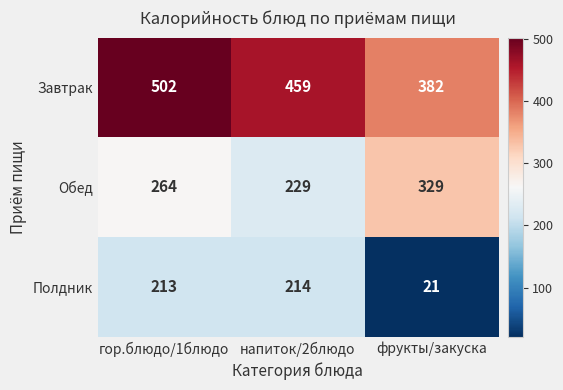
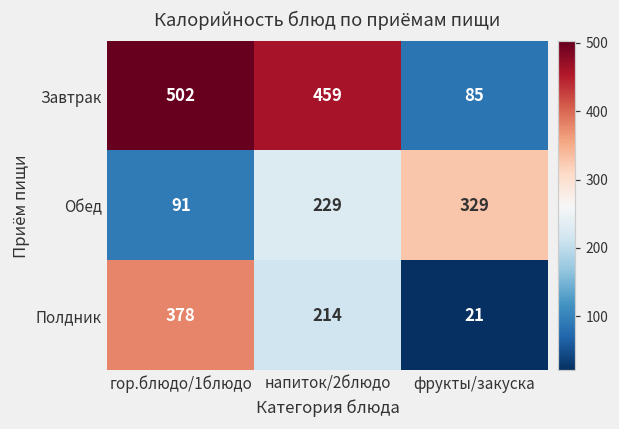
Завтрак, фрукты/закуска: 382 -> 85
Обед, гор.блюдо/1блюдо: 264 -> 91
Полдник, гор.блюдо/1блюдо: 213 -> 378
